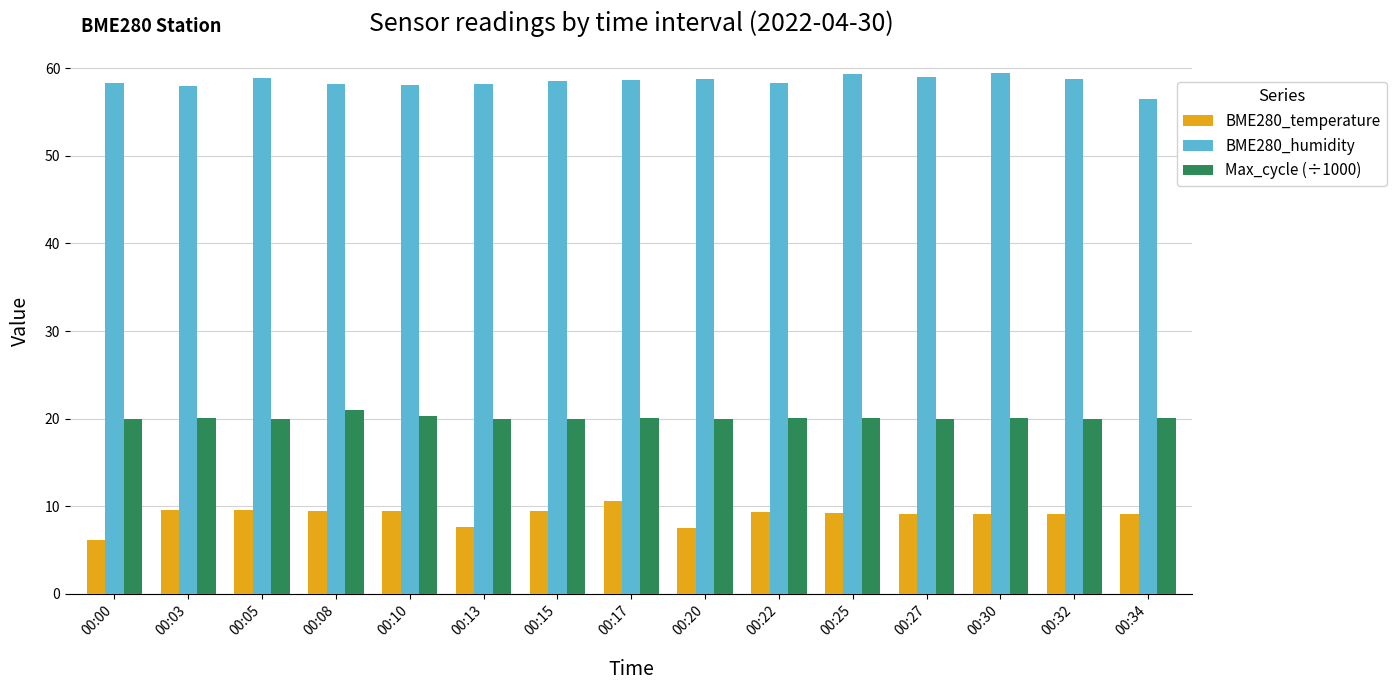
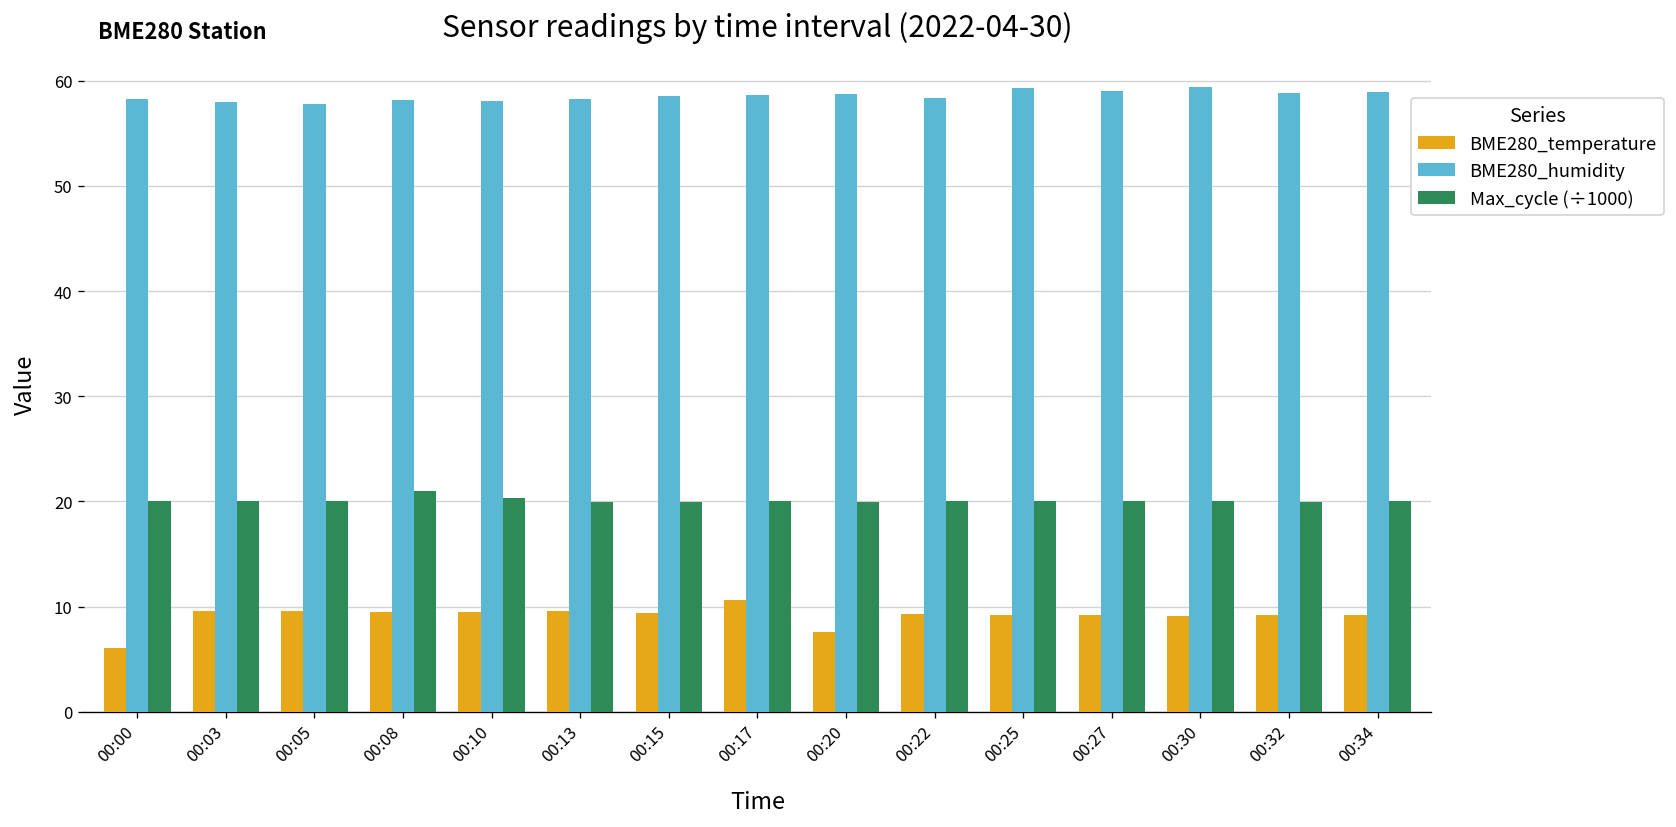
BME280_humidity, 00:05: 59 -> 58
BME280_temperature, 00:13: 8 -> 10
BME280_humidity, 00:34: 56 -> 59
